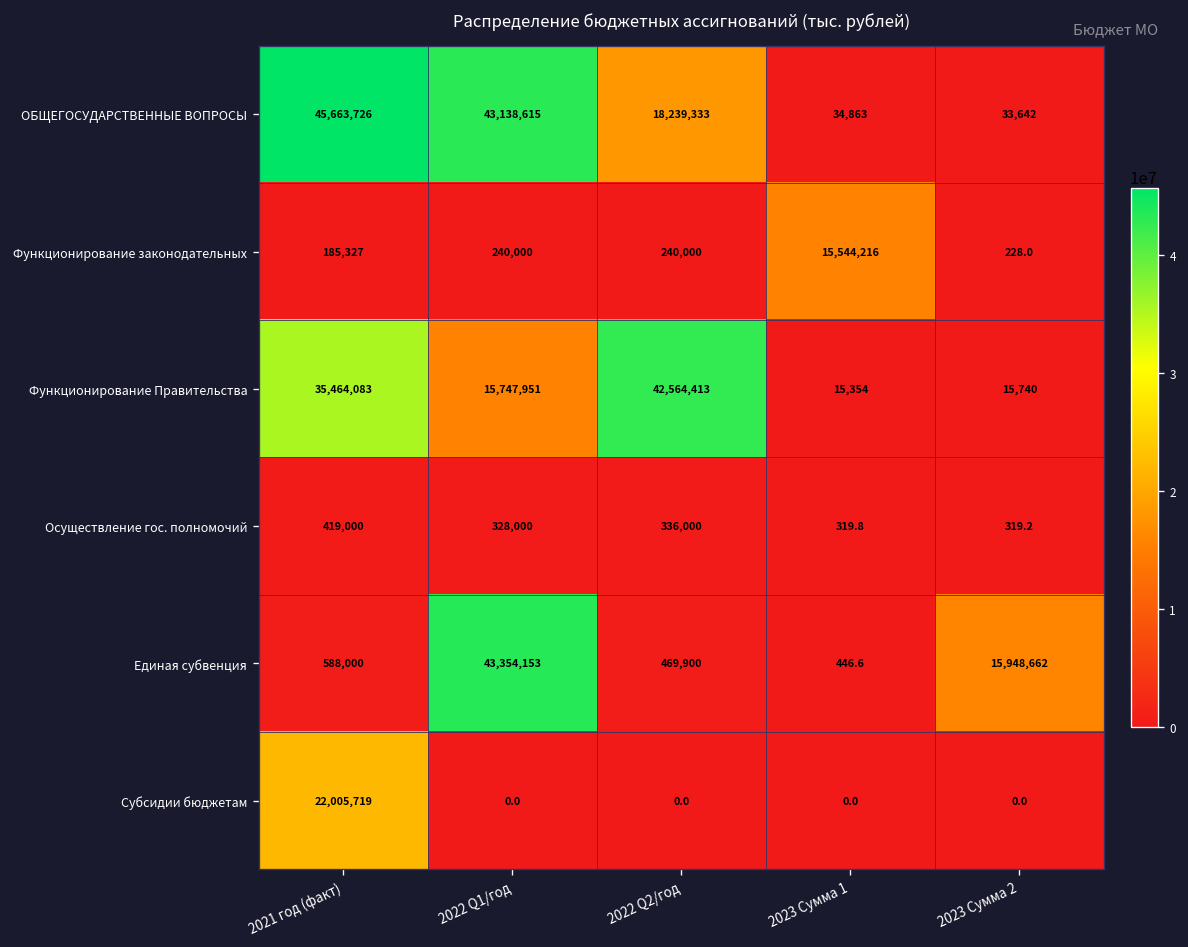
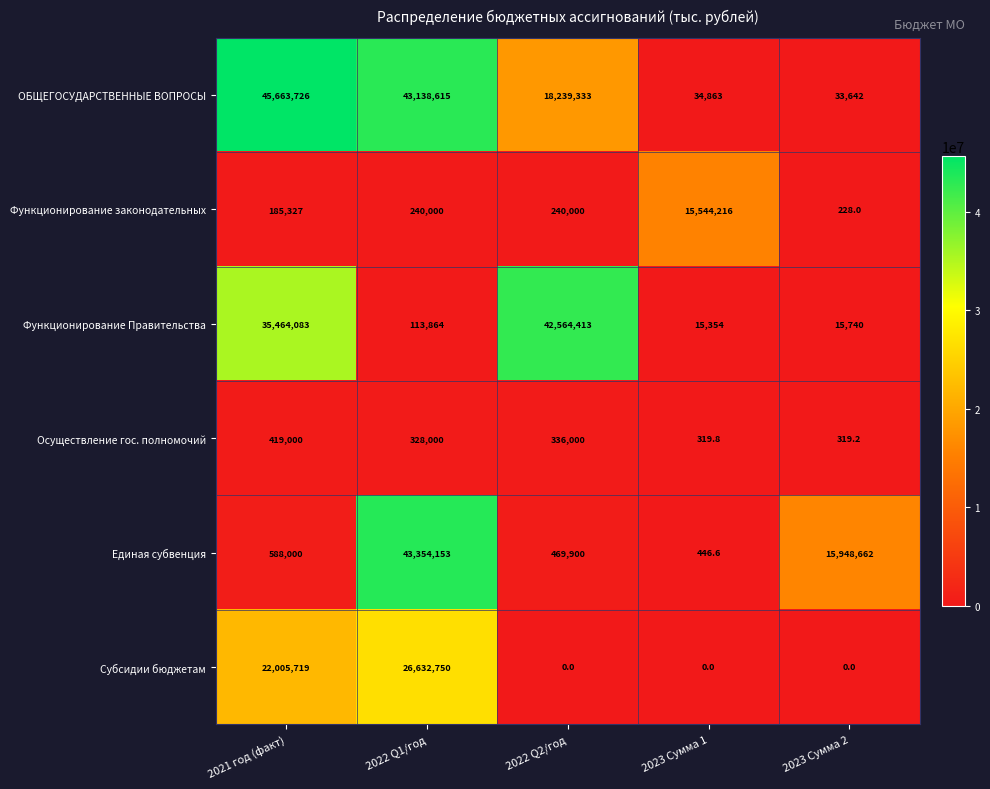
Функционирование Правительства, 2022 Q1/год: 15,747,951 -> 113,864
Субсидии бюджетам, 2022 Q1/год: 0.0 -> 26,632,750
